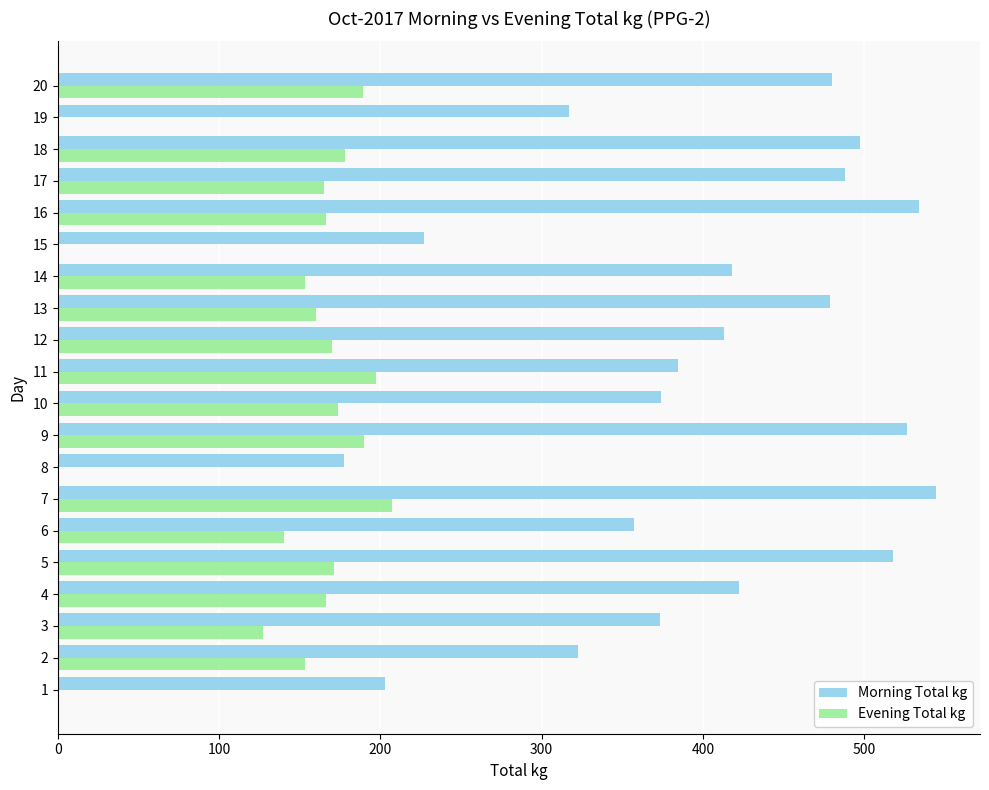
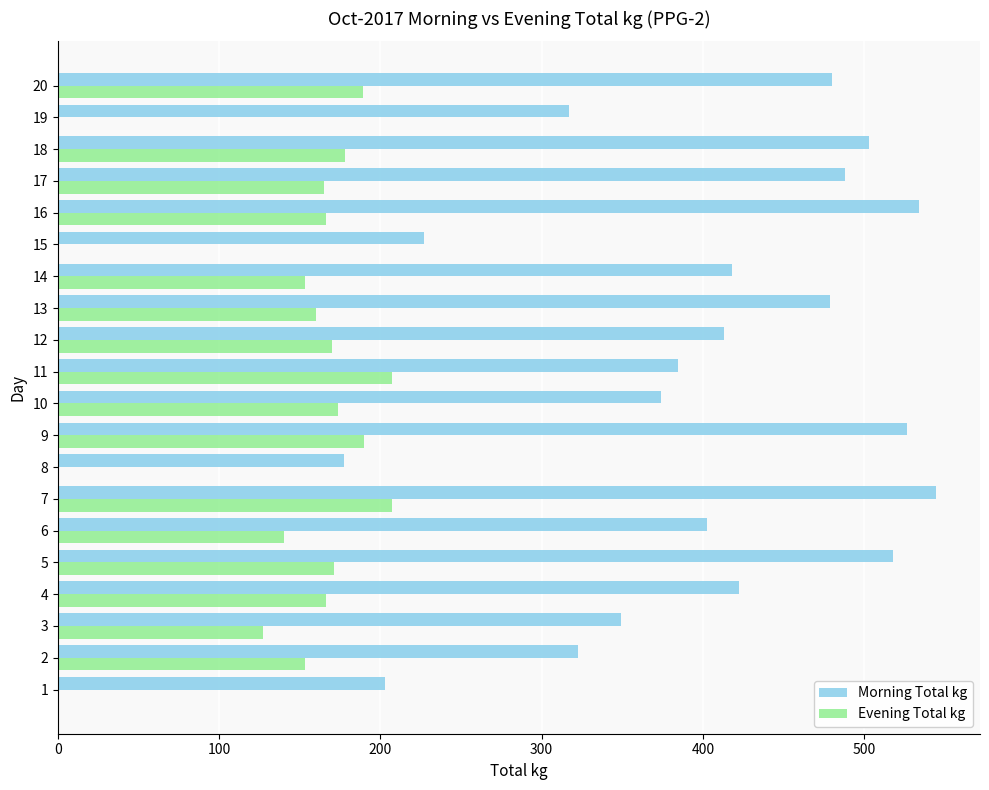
Morning Total kg, 18: 497 -> 503
Evening Total kg, 11: 197 -> 207
Morning Total kg, 6: 357 -> 403
Morning Total kg, 3: 373 -> 349
